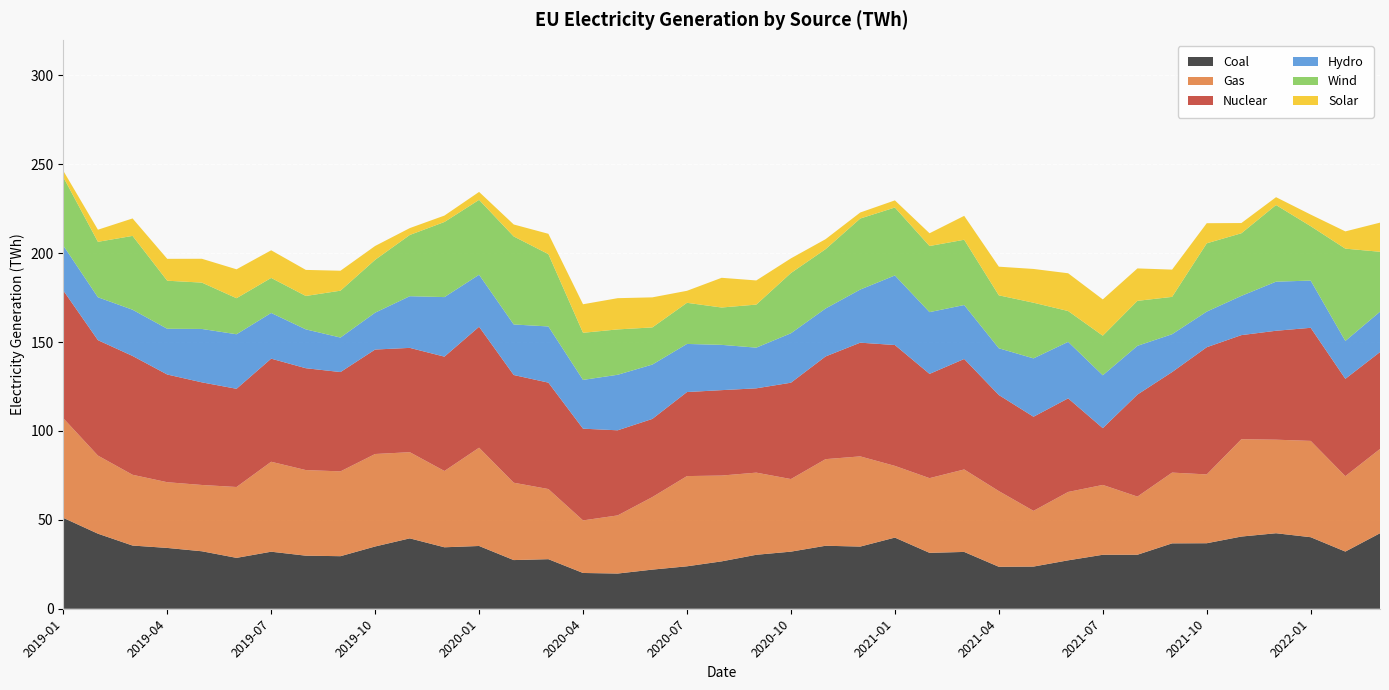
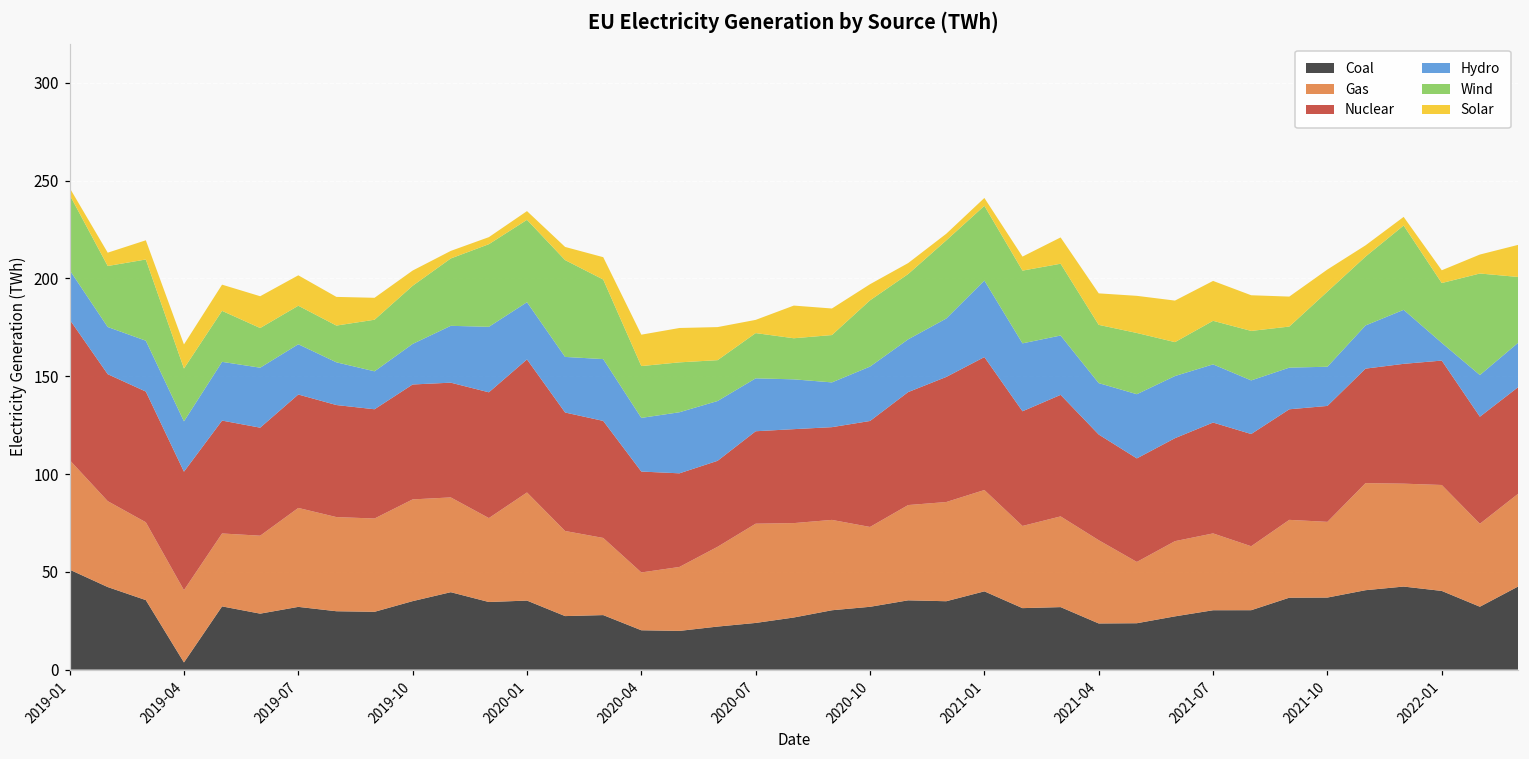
Coal, 2019-04: 34 -> 4
Gas, 2021-01: 40 -> 52
Nuclear, 2021-07: 32 -> 57
Nuclear, 2021-10: 72 -> 59
Hydro, 2022-01: 27 -> 9
